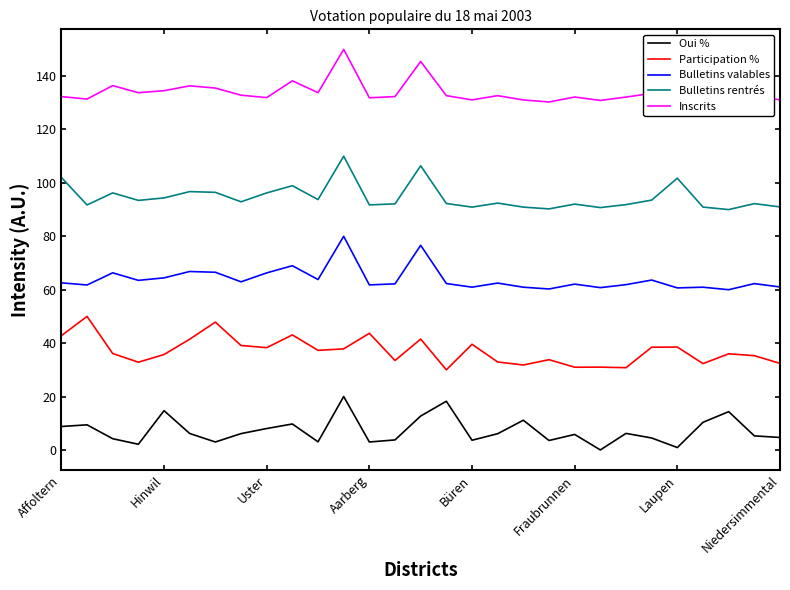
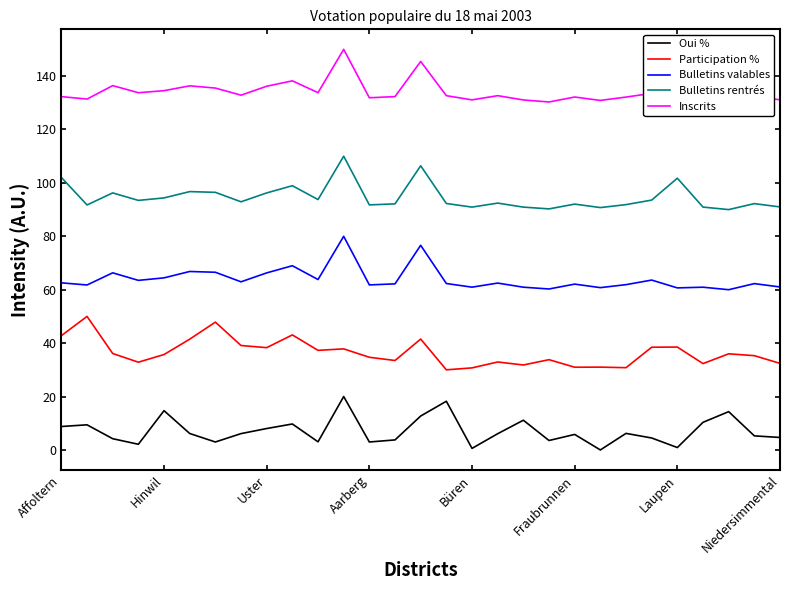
Inscrits, Uster: 132 -> 136
Participation %, Aarberg: 44 -> 35
Oui %, Büren: 4 -> 1
Participation %, Büren: 40 -> 31
